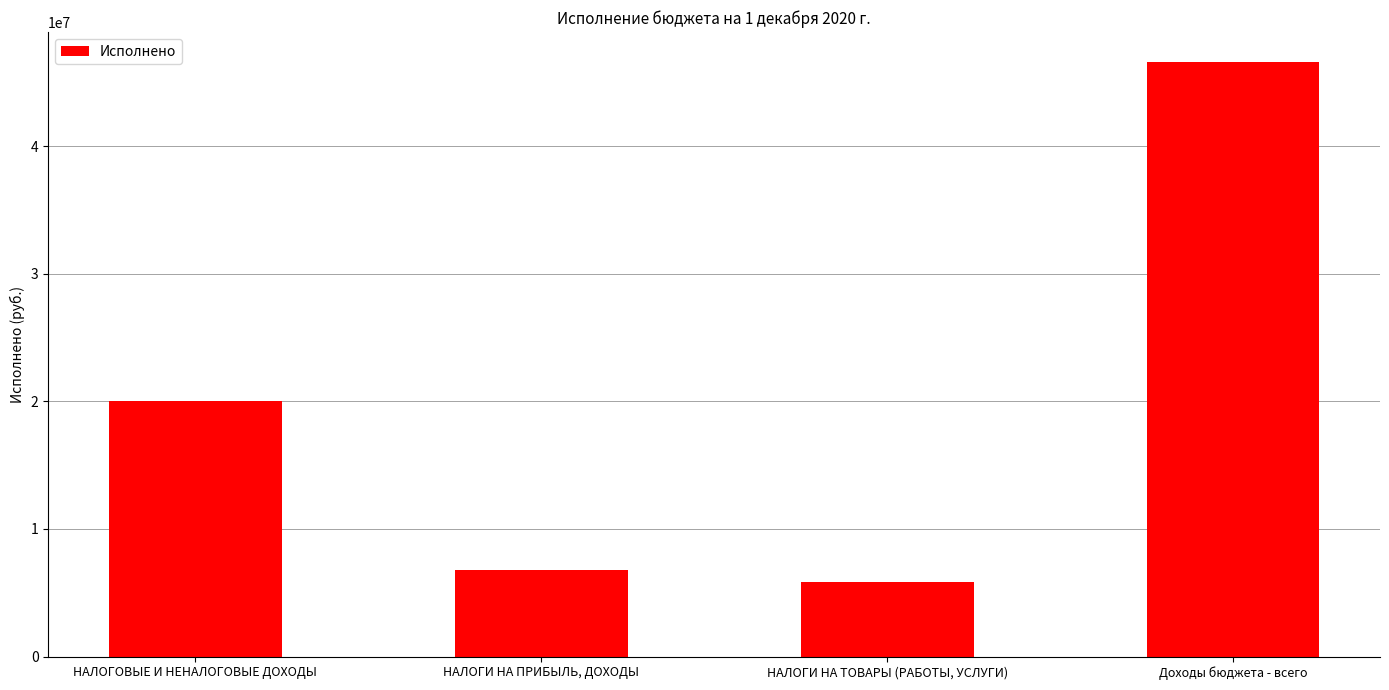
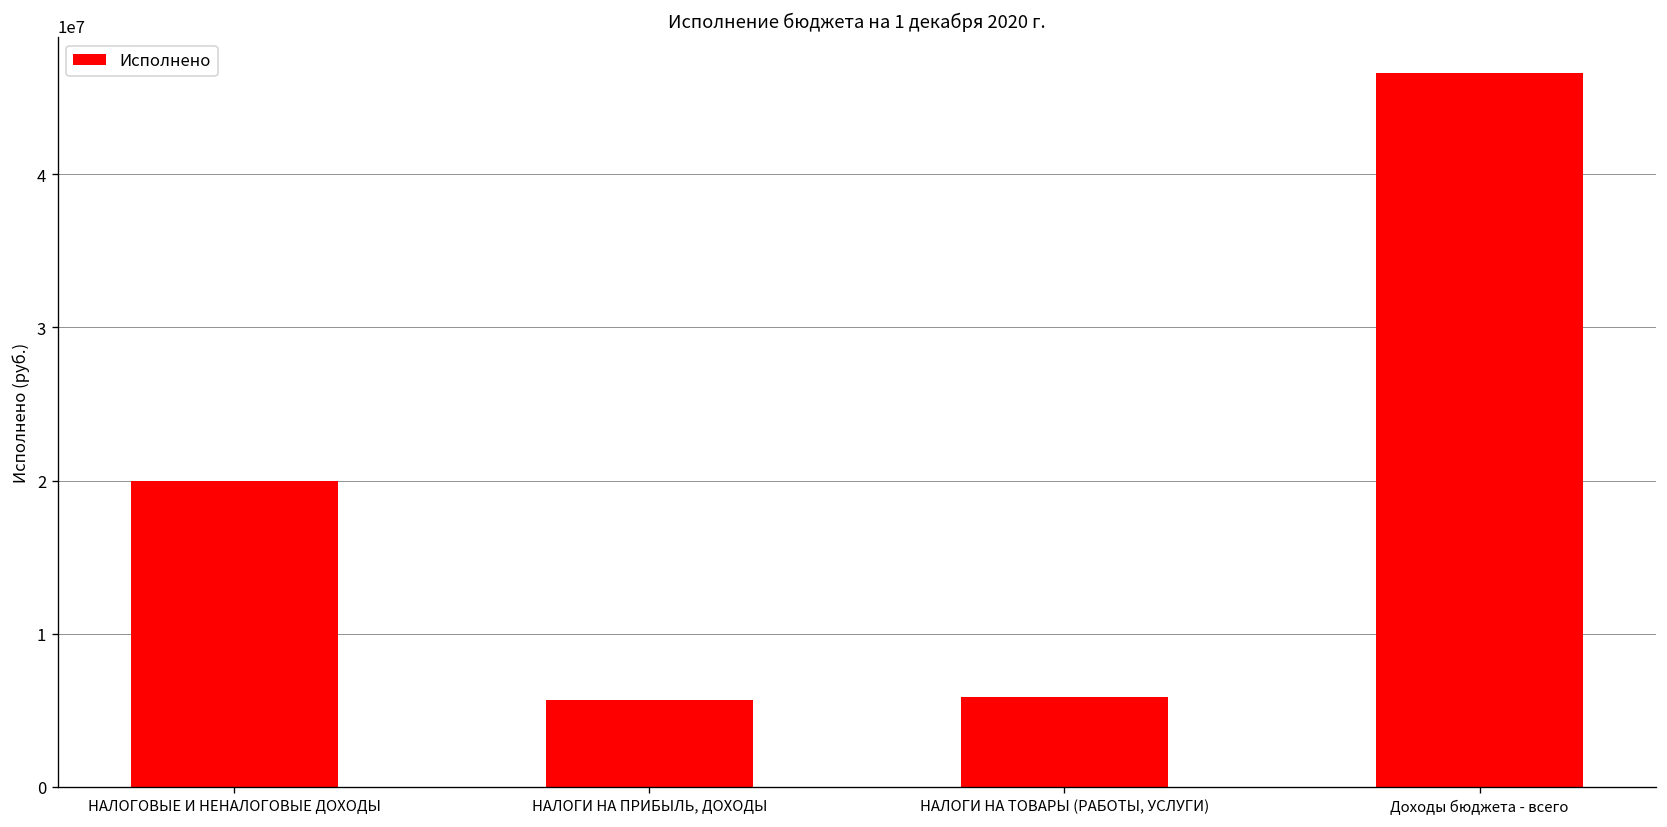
НАЛОГИ НА ПРИБЫЛЬ, ДОХОДЫ: 6800000 -> 5700000
